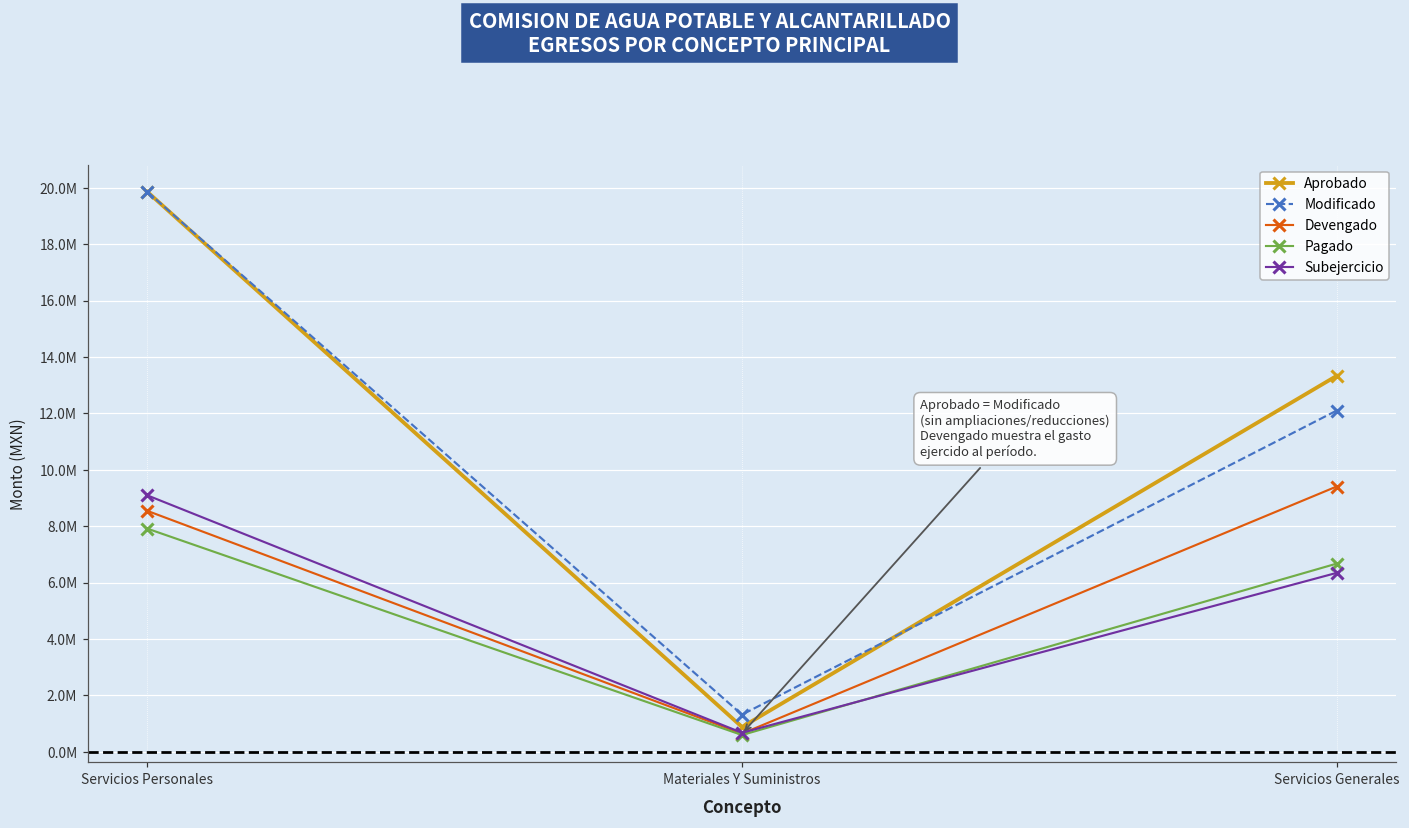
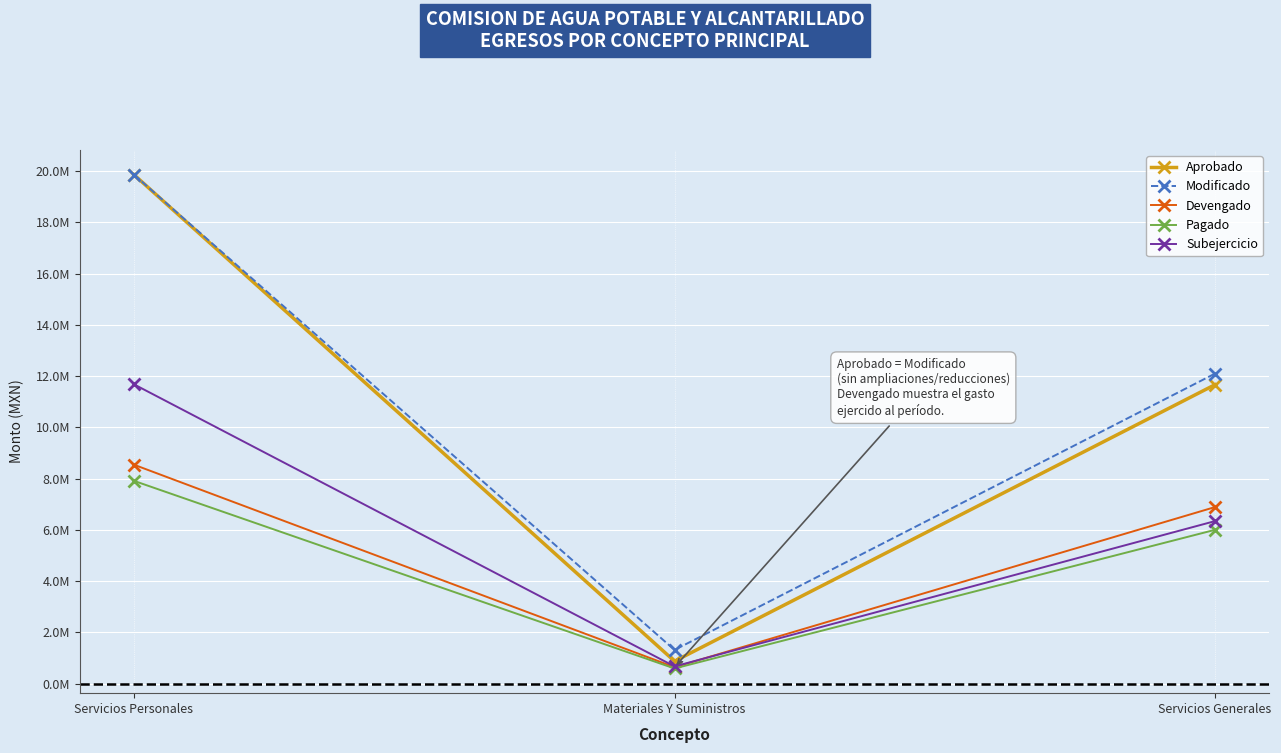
Subejercicio, Servicios Personales: 9100000 -> 11700000
Aprobado, Servicios Generales: 13300000 -> 11700000
Devengado, Servicios Generales: 9400000 -> 6900000
Pagado, Servicios Generales: 6700000 -> 6000000
